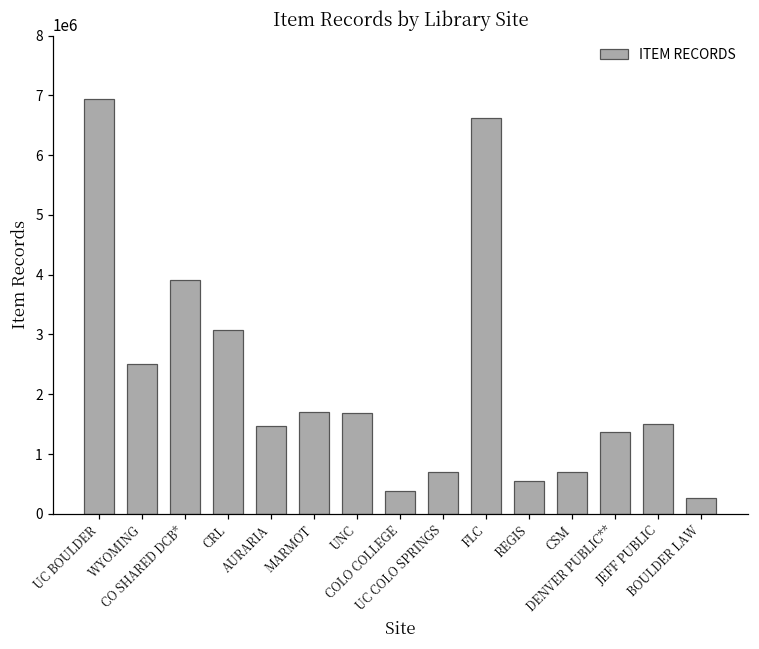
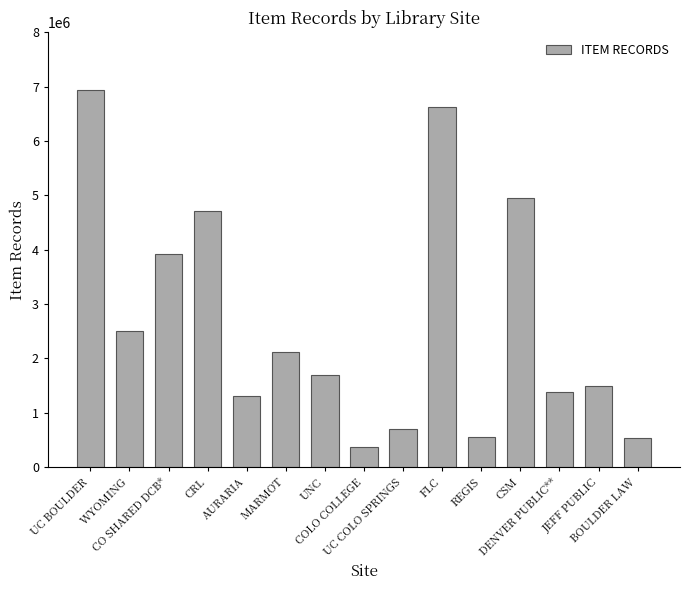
CRL: 3100000 -> 4700000
AURARIA: 1500000 -> 1300000
MARMOT: 1700000 -> 2100000
CSM: 700000 -> 5000000
BOULDER LAW: 300000 -> 500000
